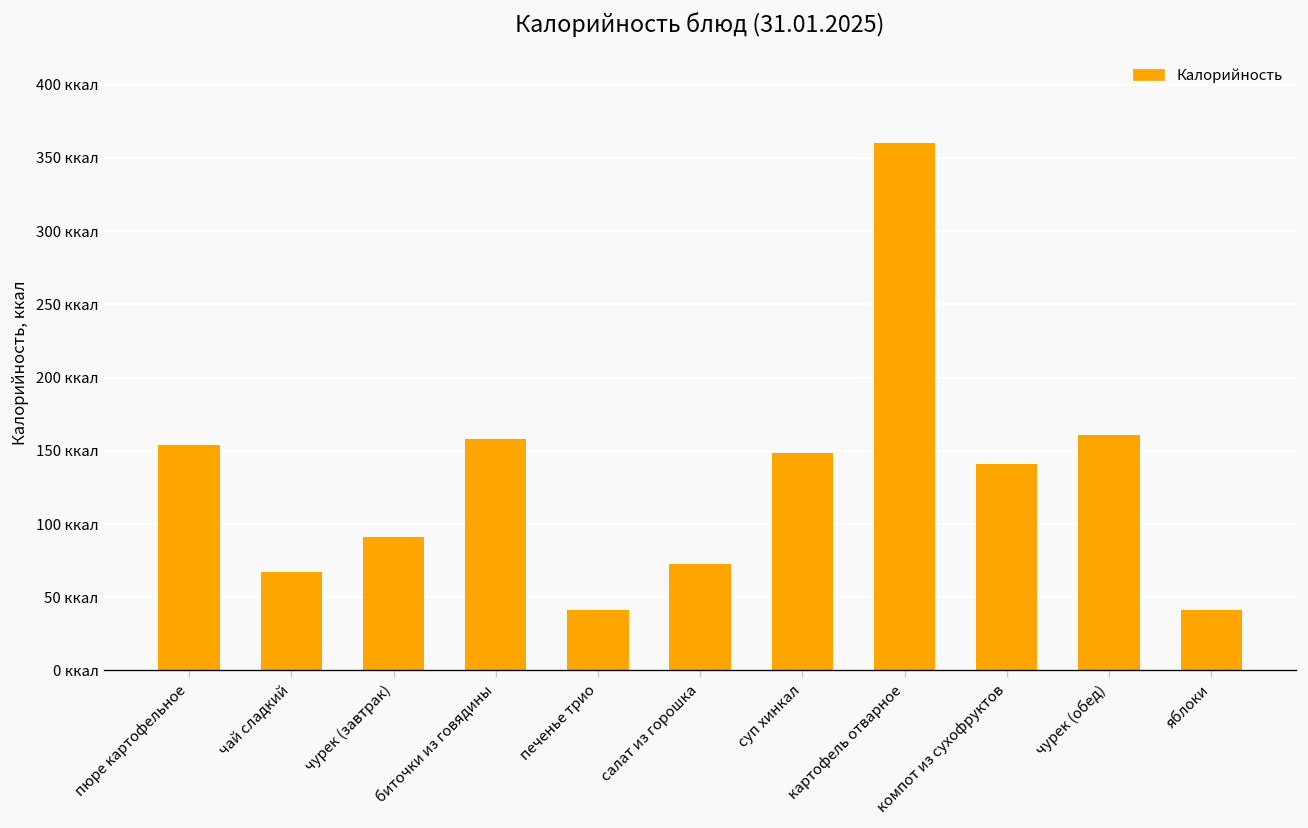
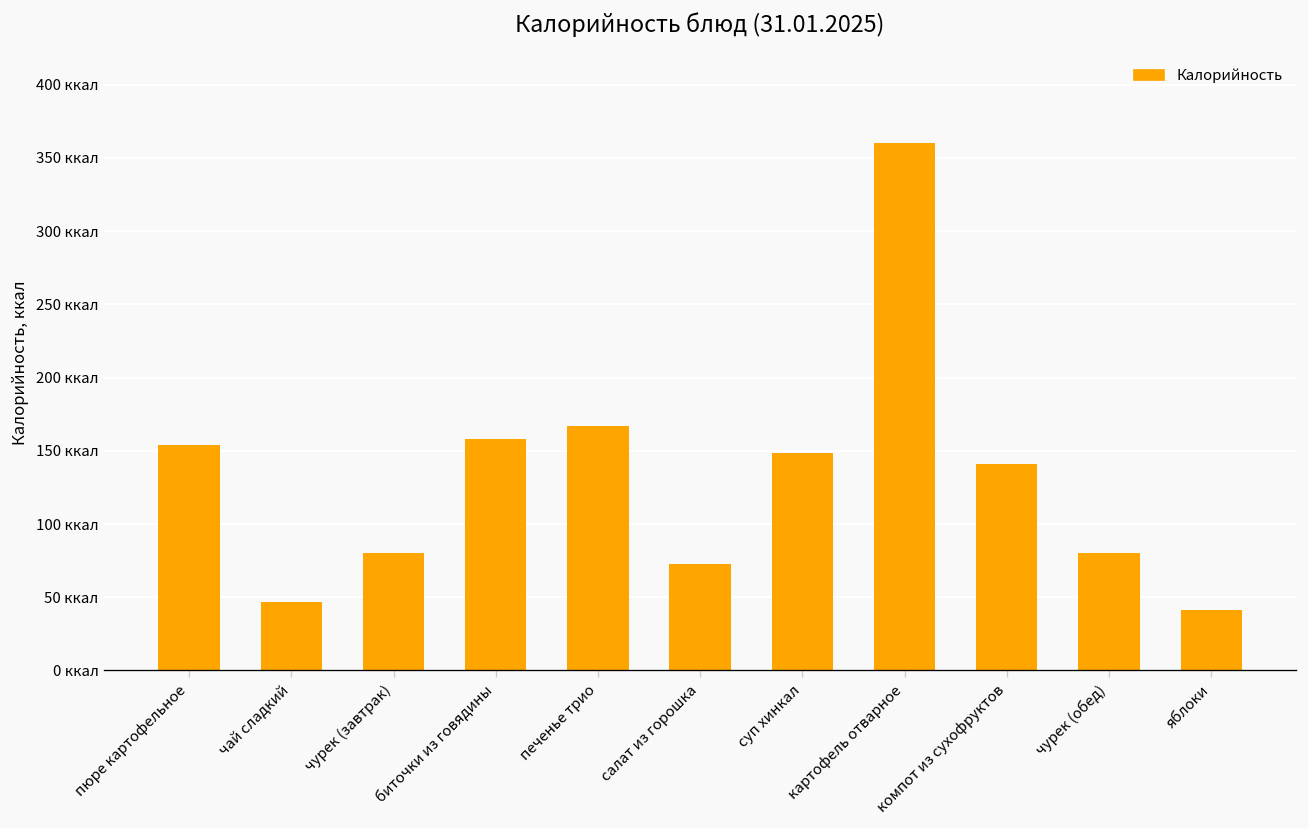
чай сладкий: 67 ккал -> 47 ккал
чурек (завтрак): 91 ккал -> 80 ккал
печенье трио: 41 ккал -> 167 ккал
чурек (обед): 161 ккал -> 80 ккал
